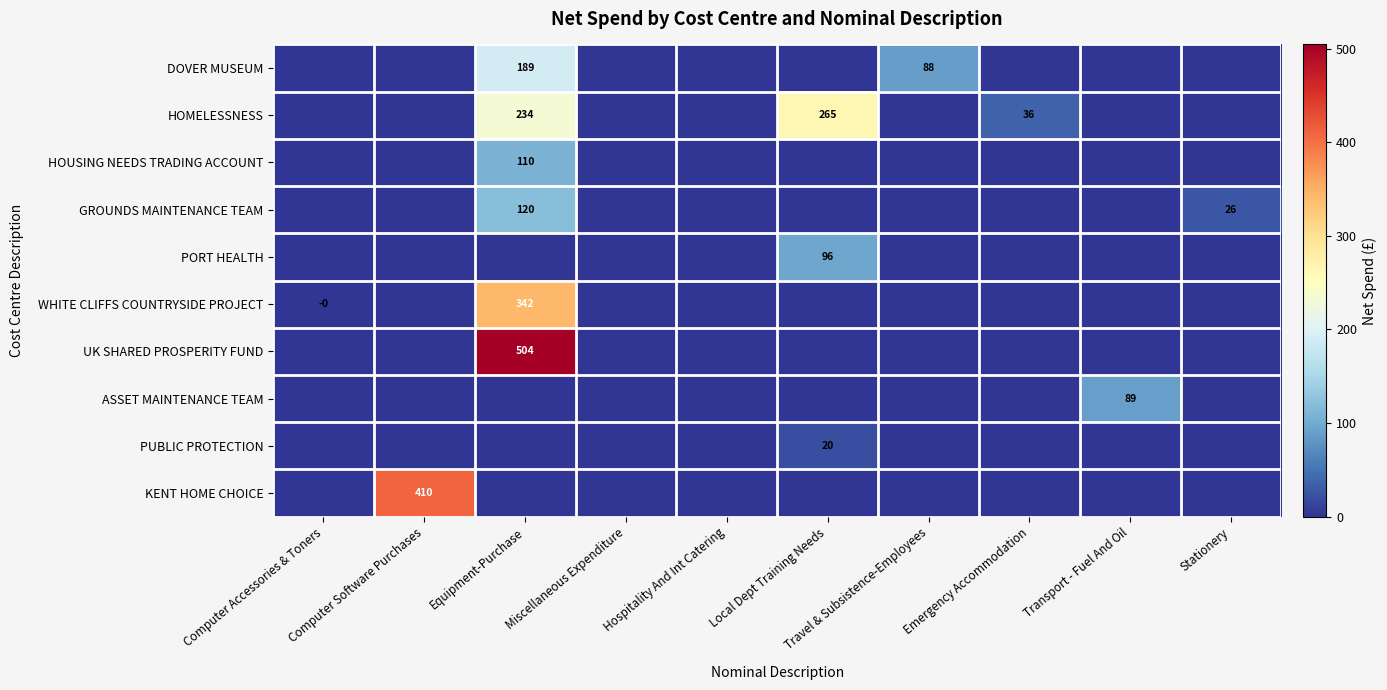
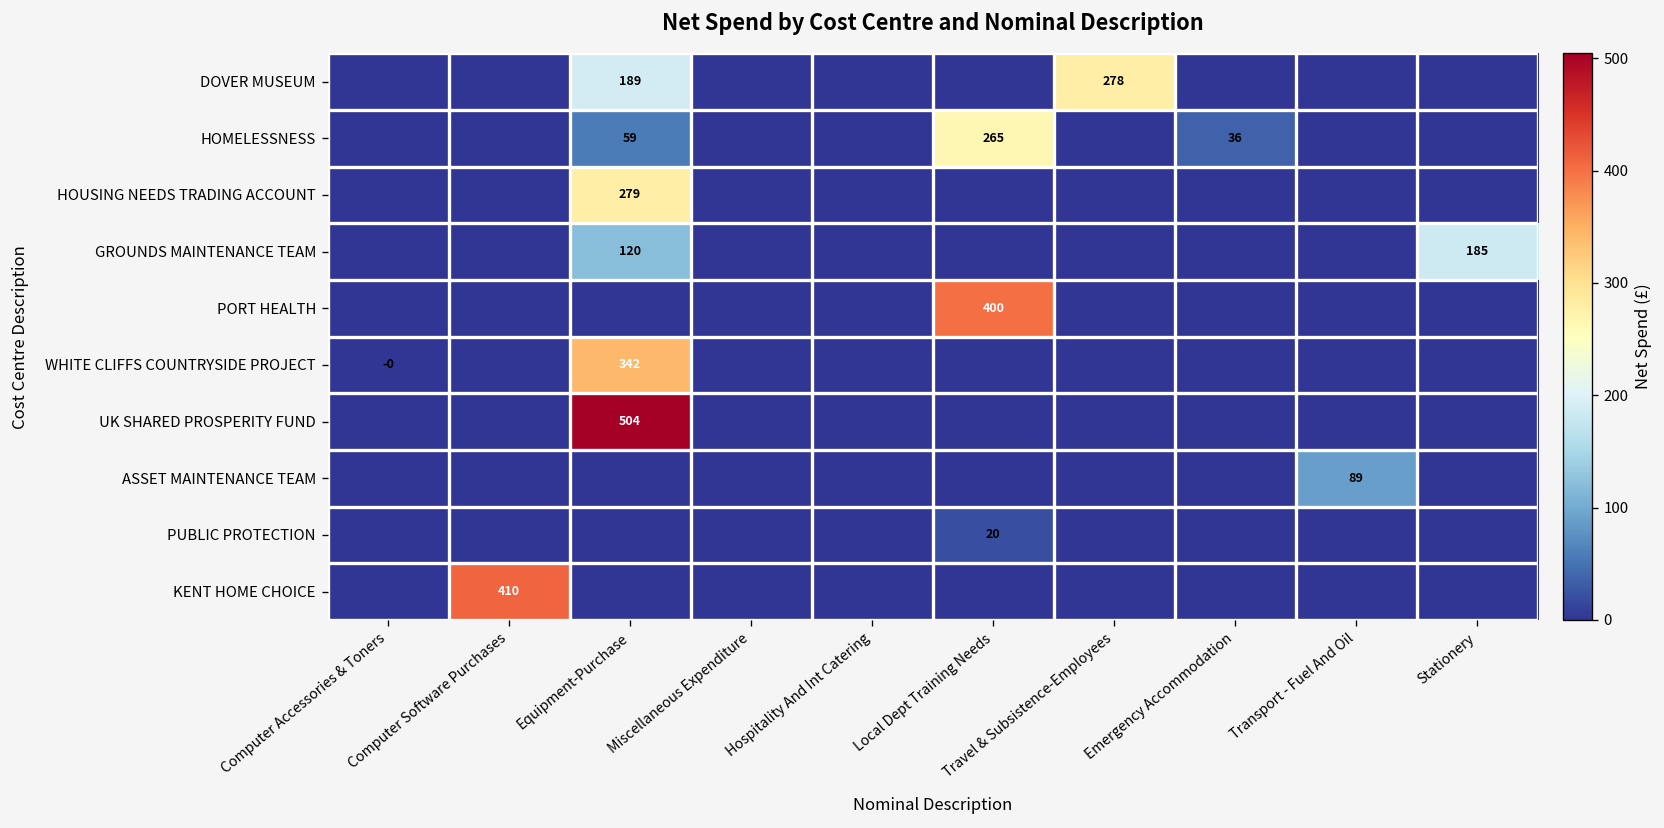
DOVER MUSEUM, Travel & Subsistence-Employees: 88 -> 278
HOMELESSNESS, Equipment-Purchase: 234 -> 59
HOUSING NEEDS TRADING ACCOUNT, Equipment-Purchase: 110 -> 279
GROUNDS MAINTENANCE TEAM, Stationery: 26 -> 185
PORT HEALTH, Local Dept Training Needs: 96 -> 400
